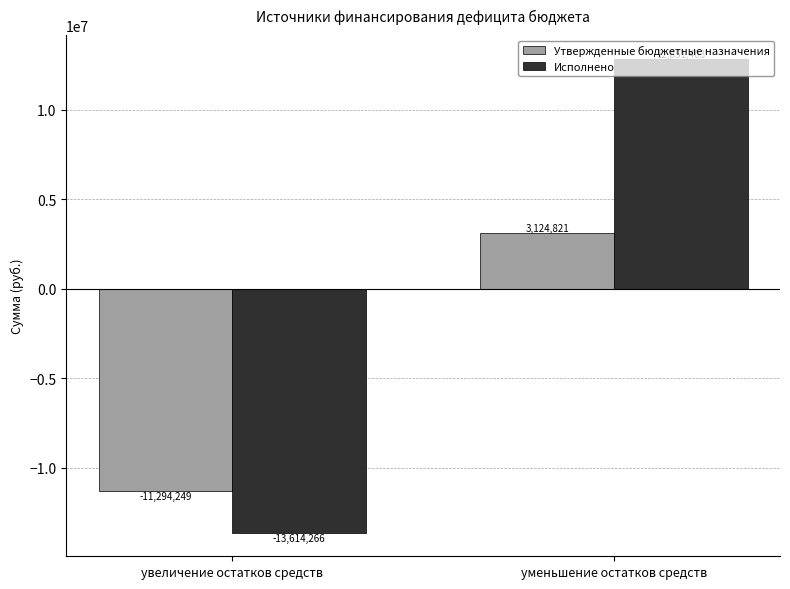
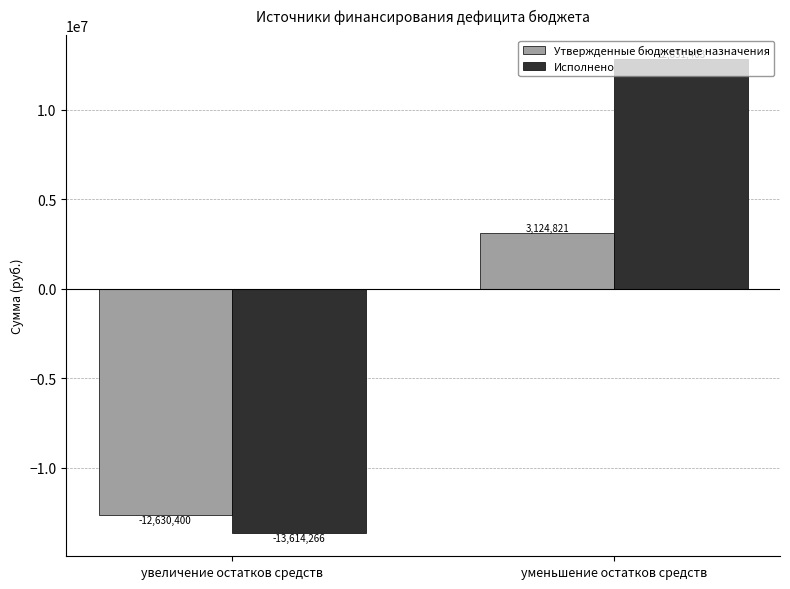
Утвержденные бюджетные назначения, увеличение остатков средств: -11,294,249 -> -12,630,400
